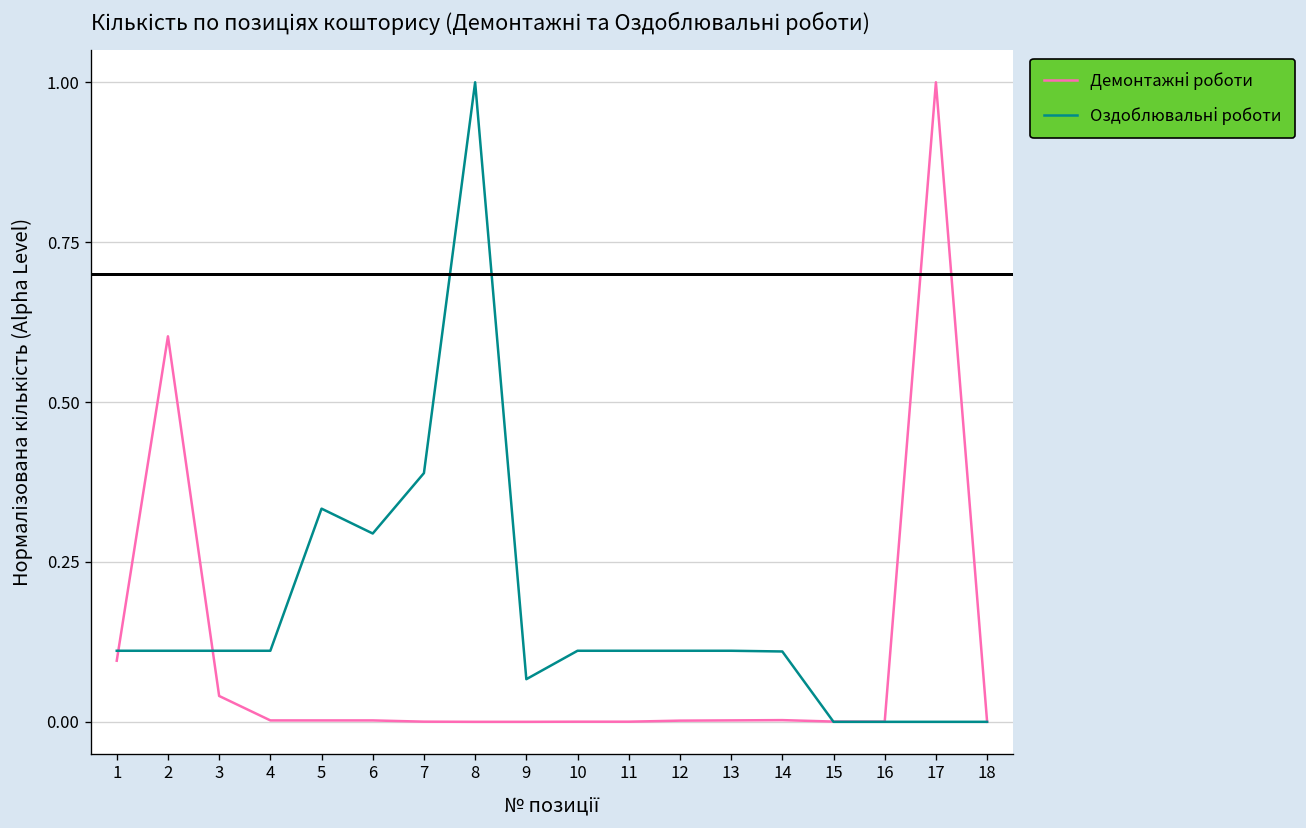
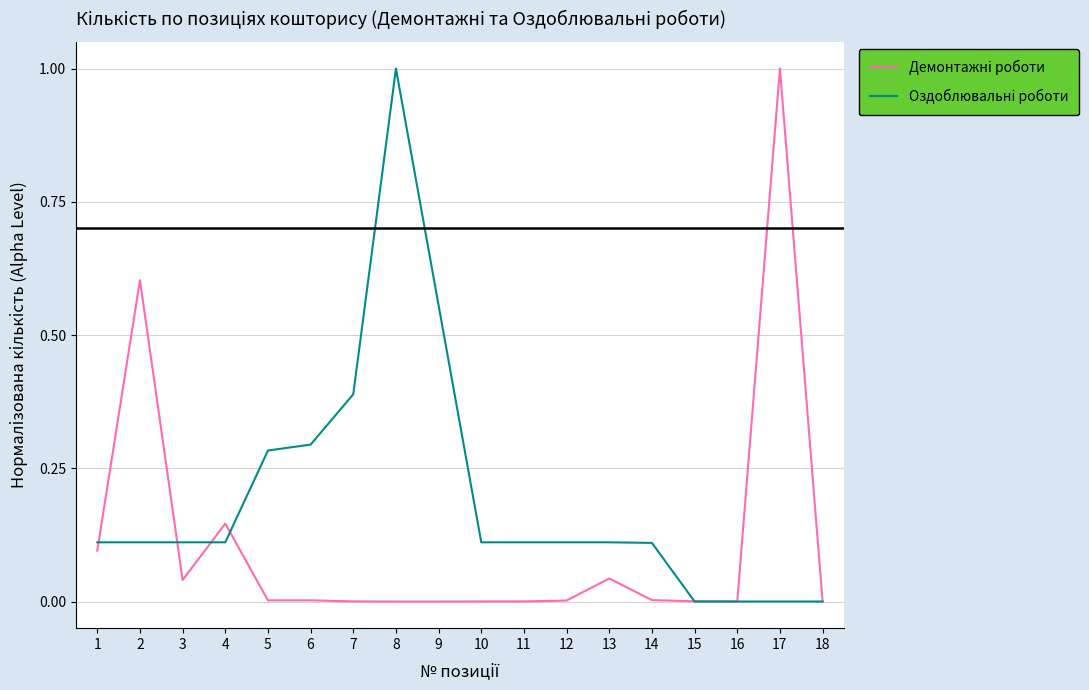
Демонтажні роботи, 4: 0.00 -> 0.15
Оздоблювальні роботи, 5: 0.33 -> 0.28
Оздоблювальні роботи, 9: 0.07 -> 0.56
Демонтажні роботи, 13: 0.00 -> 0.04
